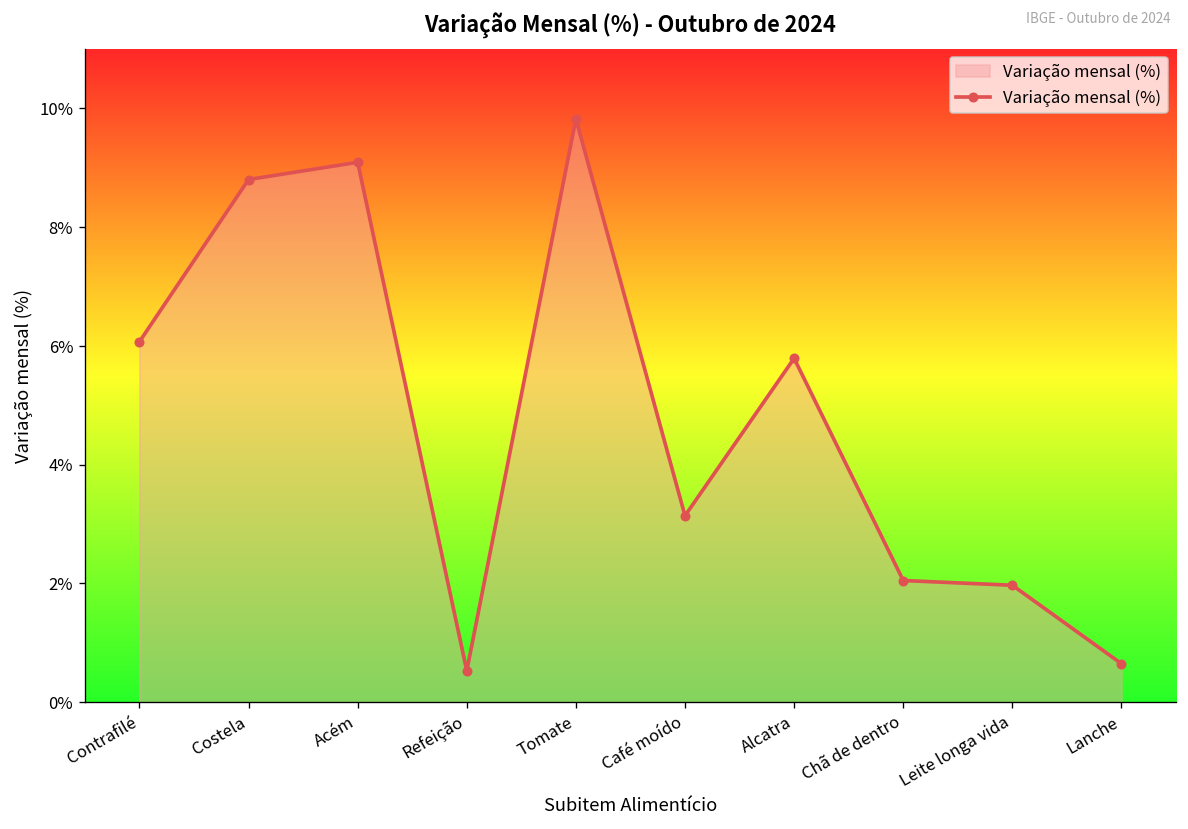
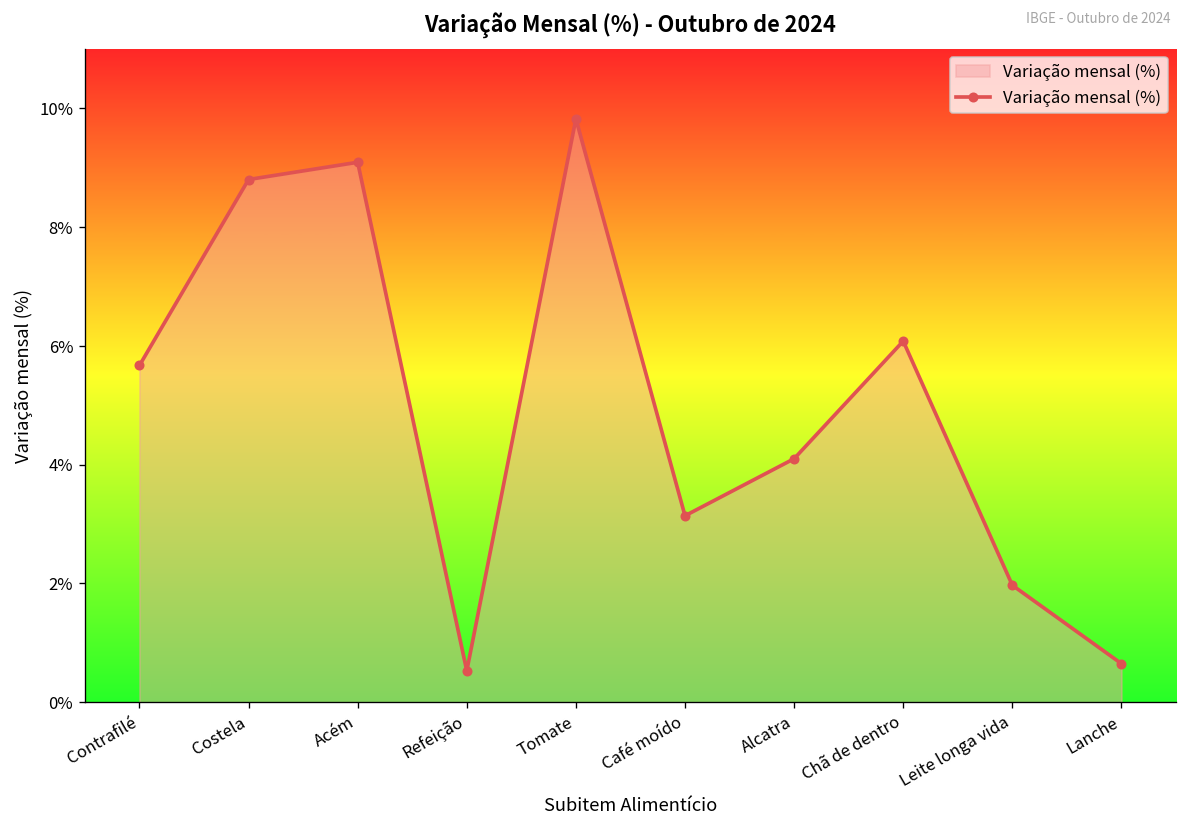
Contrafilé: 6.1% -> 5.7%
Alcatra: 5.8% -> 4.1%
Chã de dentro: 2.1% -> 6.1%
